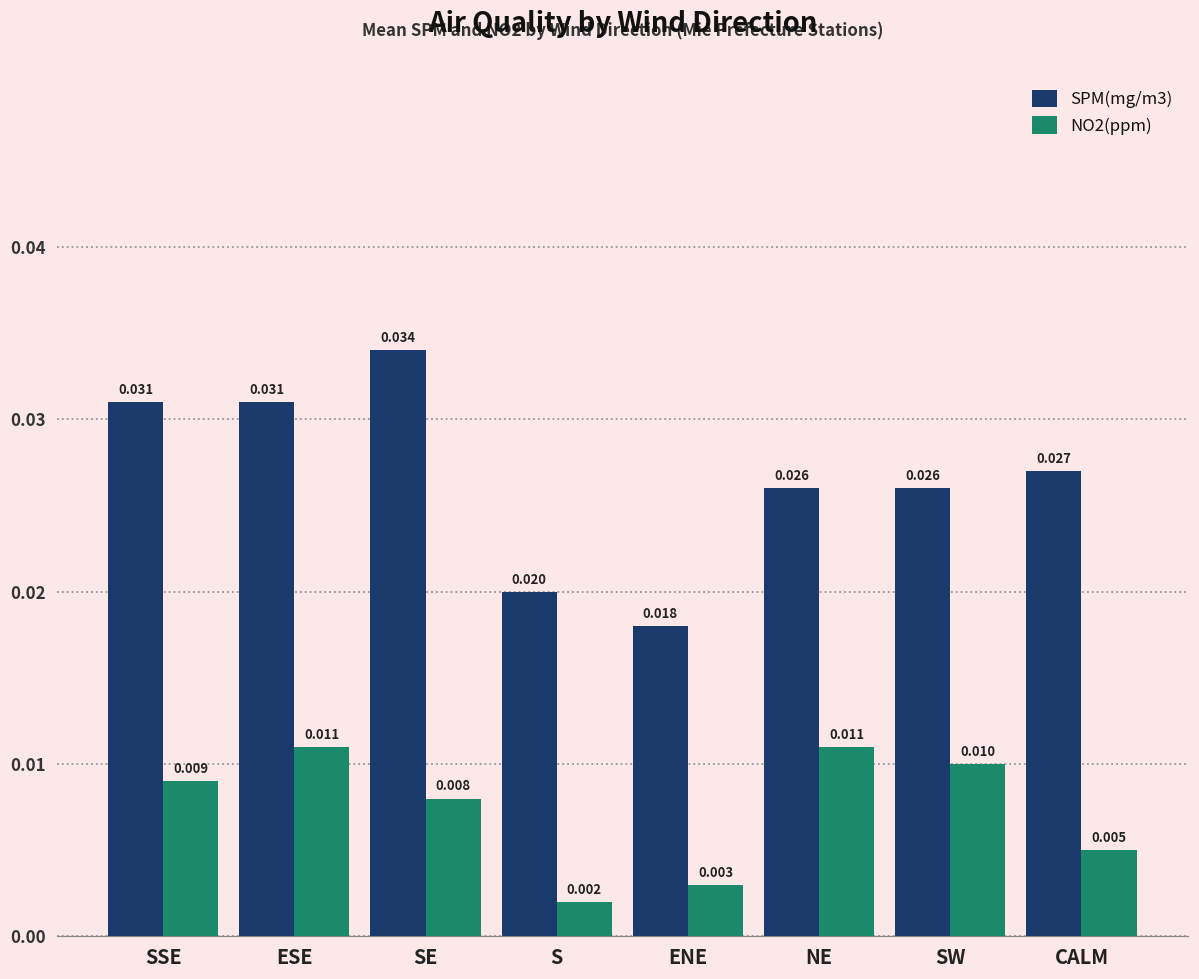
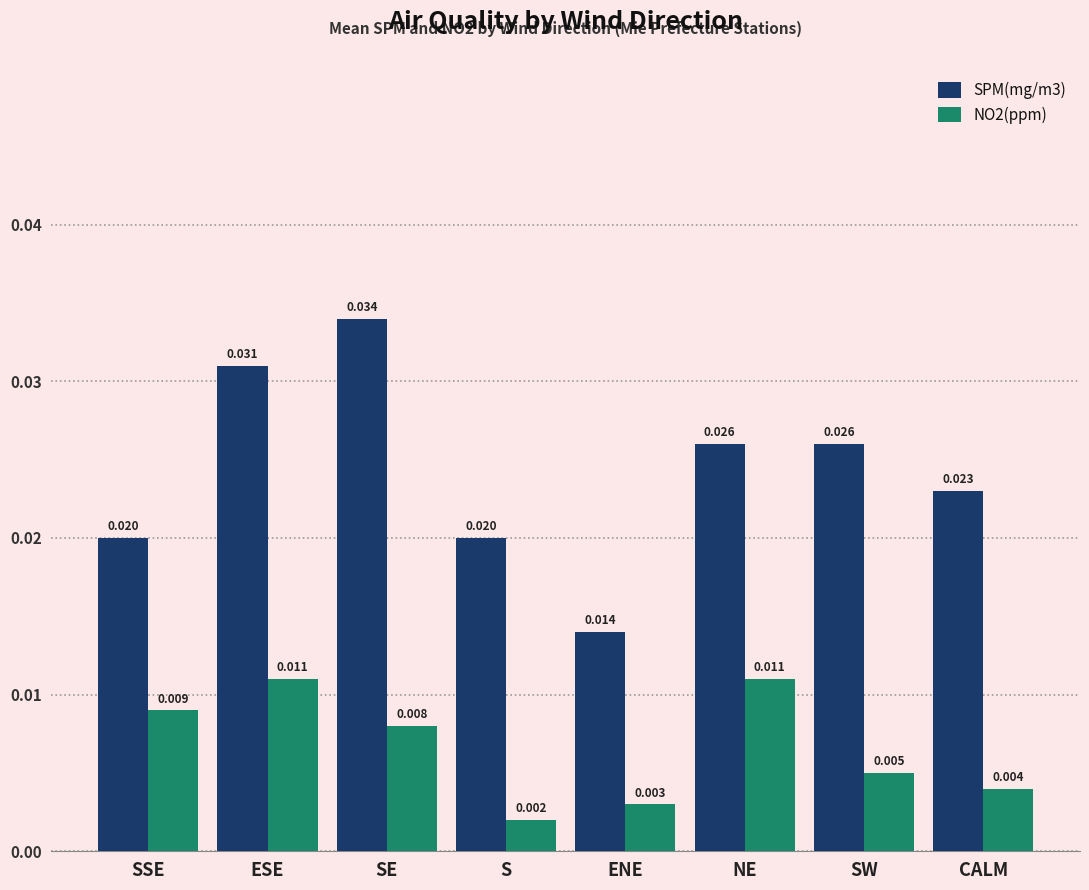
SPM(mg/m3), SSE: 0.031 -> 0.020
SPM(mg/m3), ENE: 0.018 -> 0.014
NO2(ppm), SW: 0.010 -> 0.005
SPM(mg/m3), CALM: 0.027 -> 0.023
NO2(ppm), CALM: 0.005 -> 0.004
